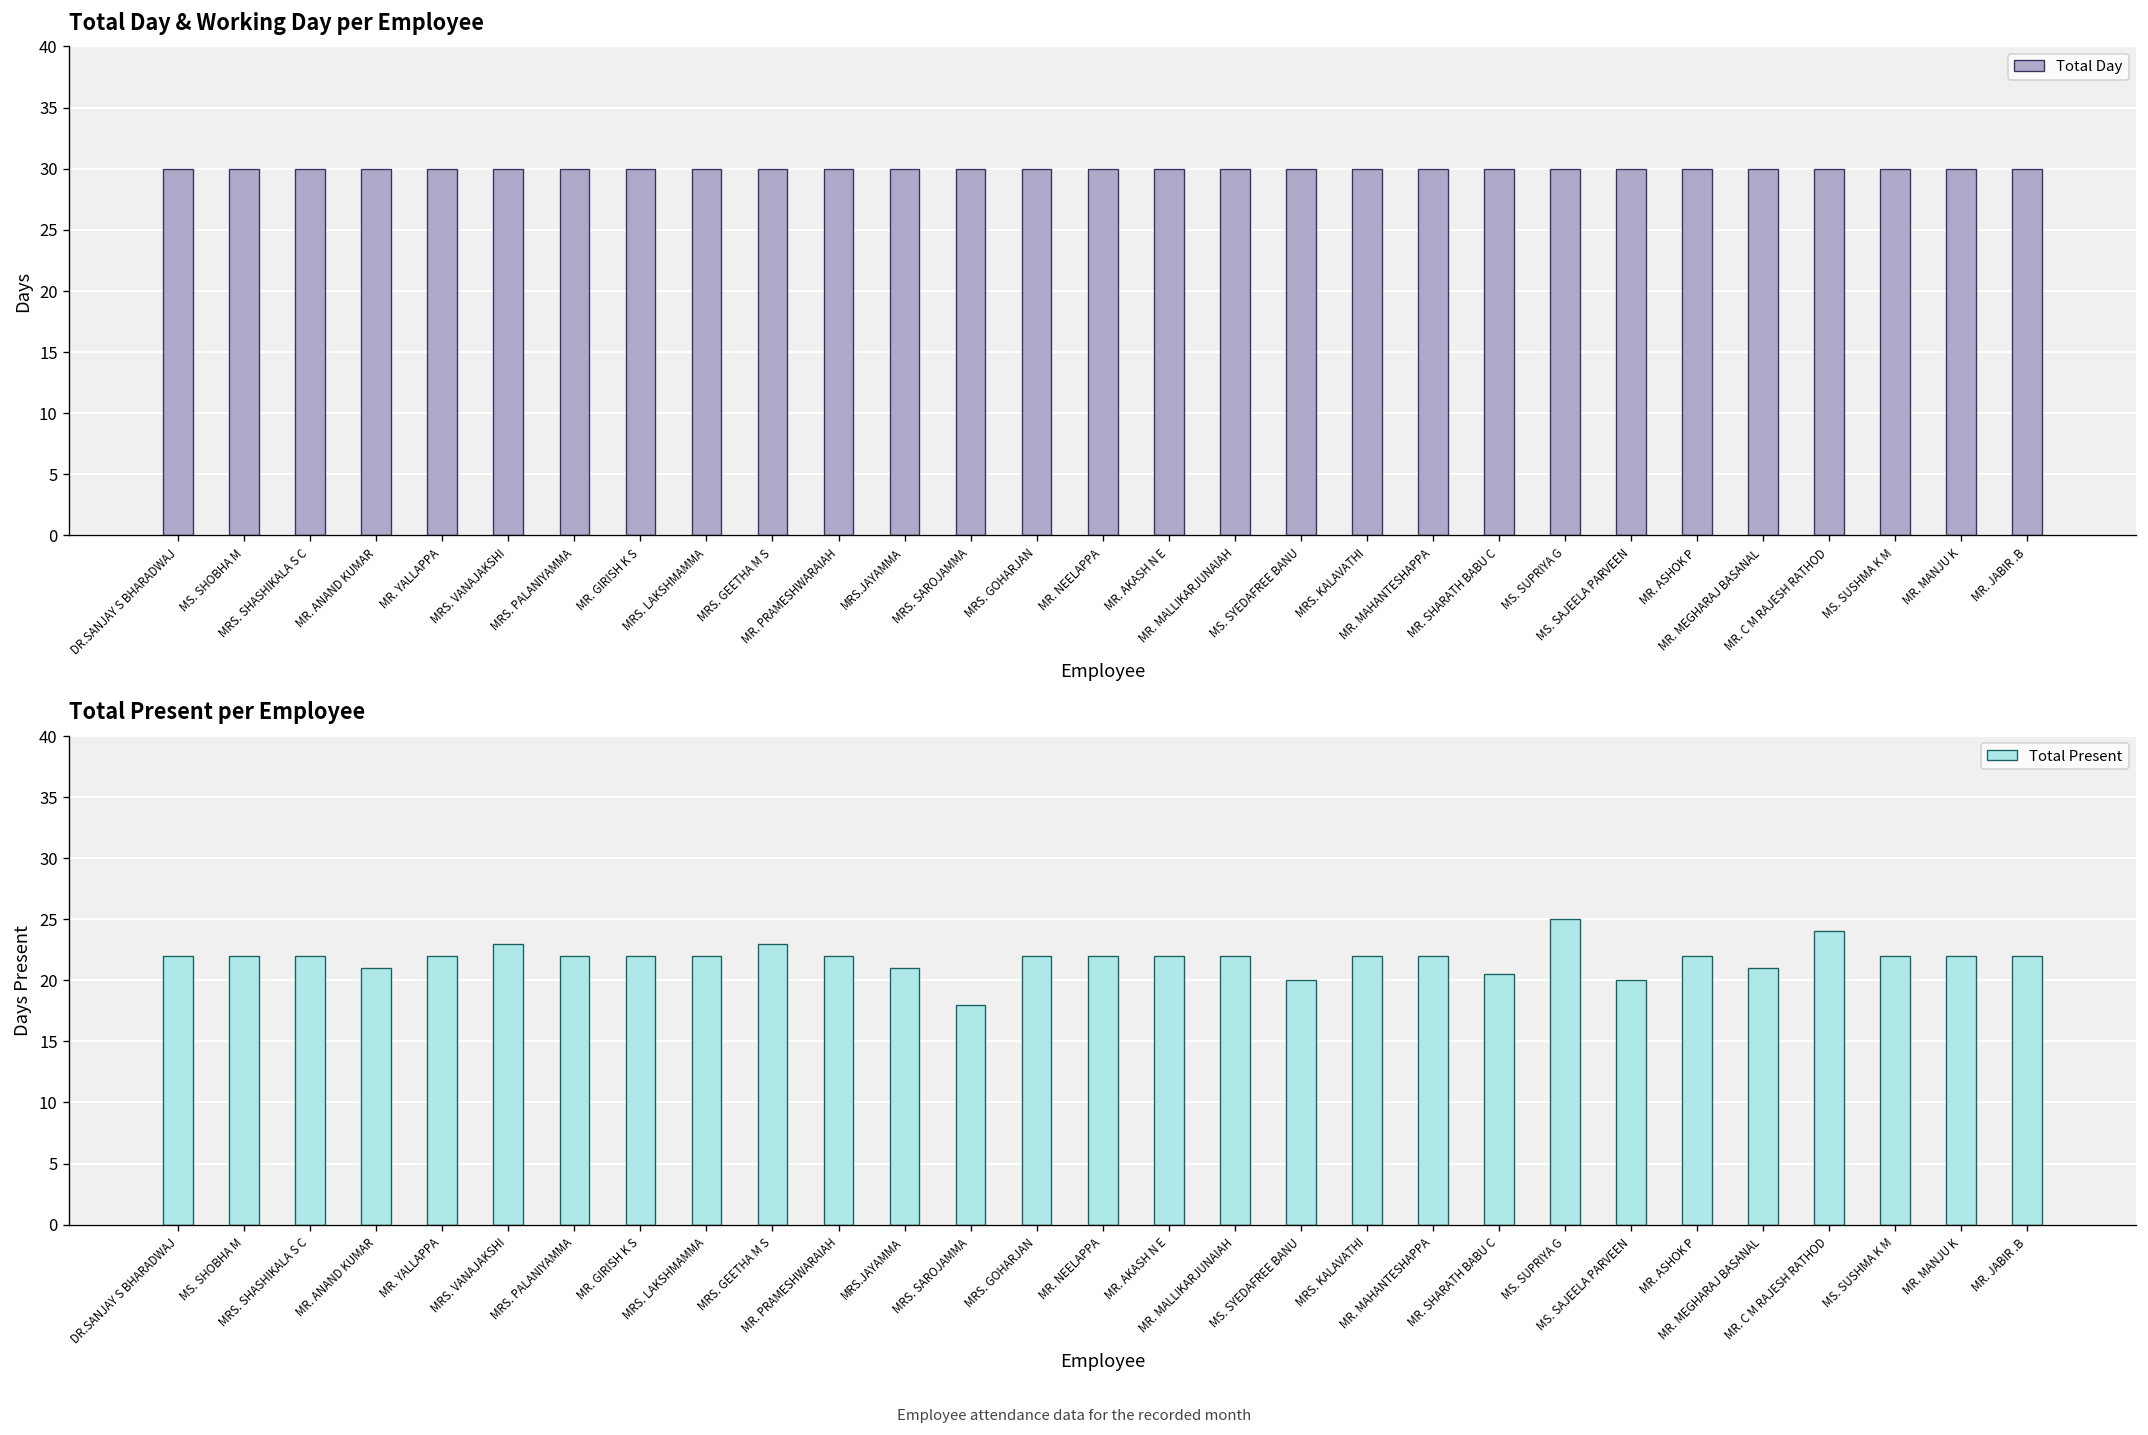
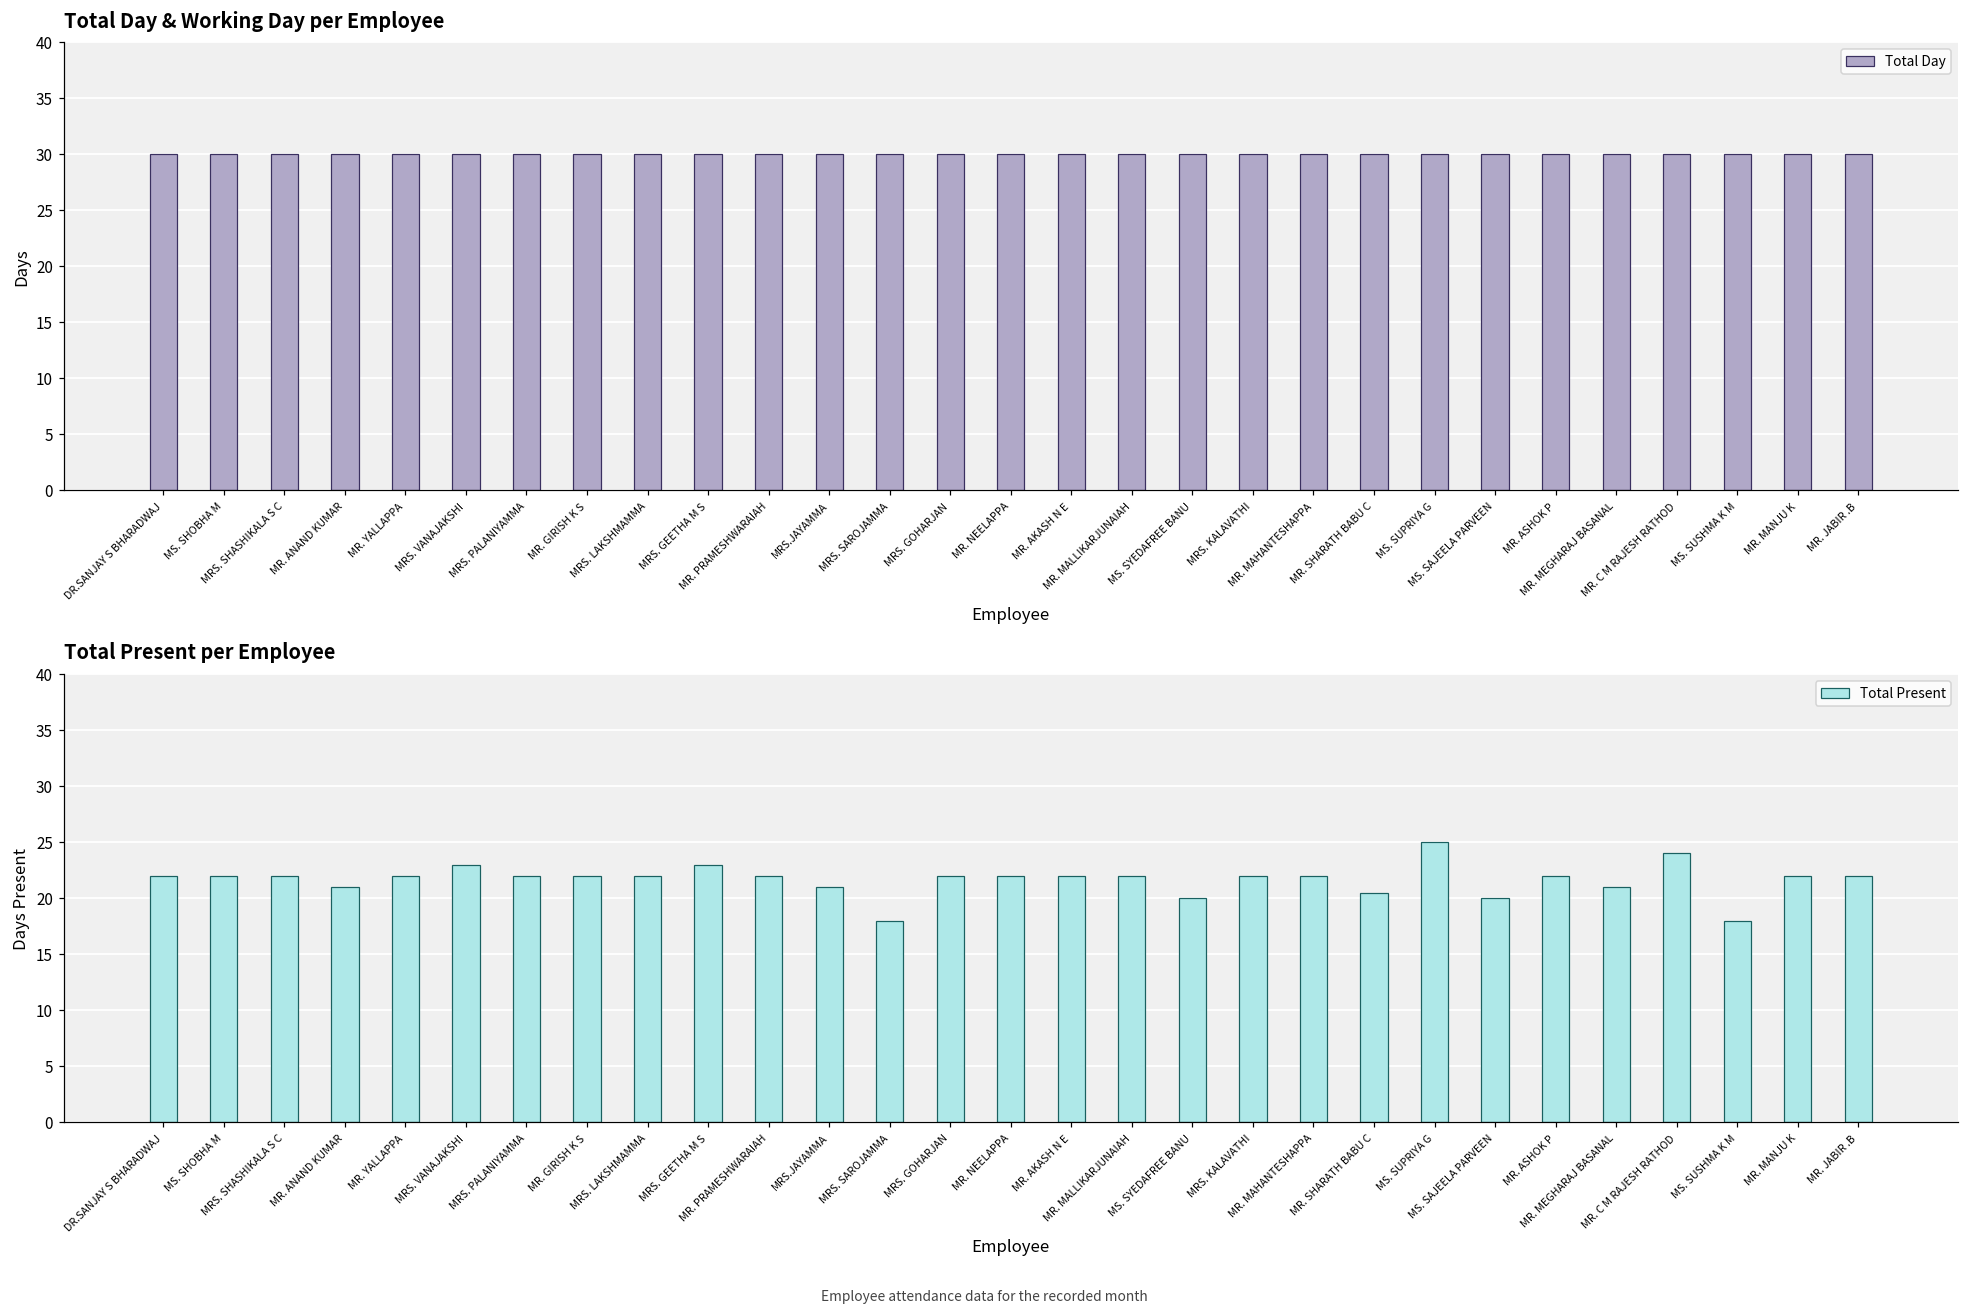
Total Present per Employee, MS. SUSHMA K M: 22 -> 18
